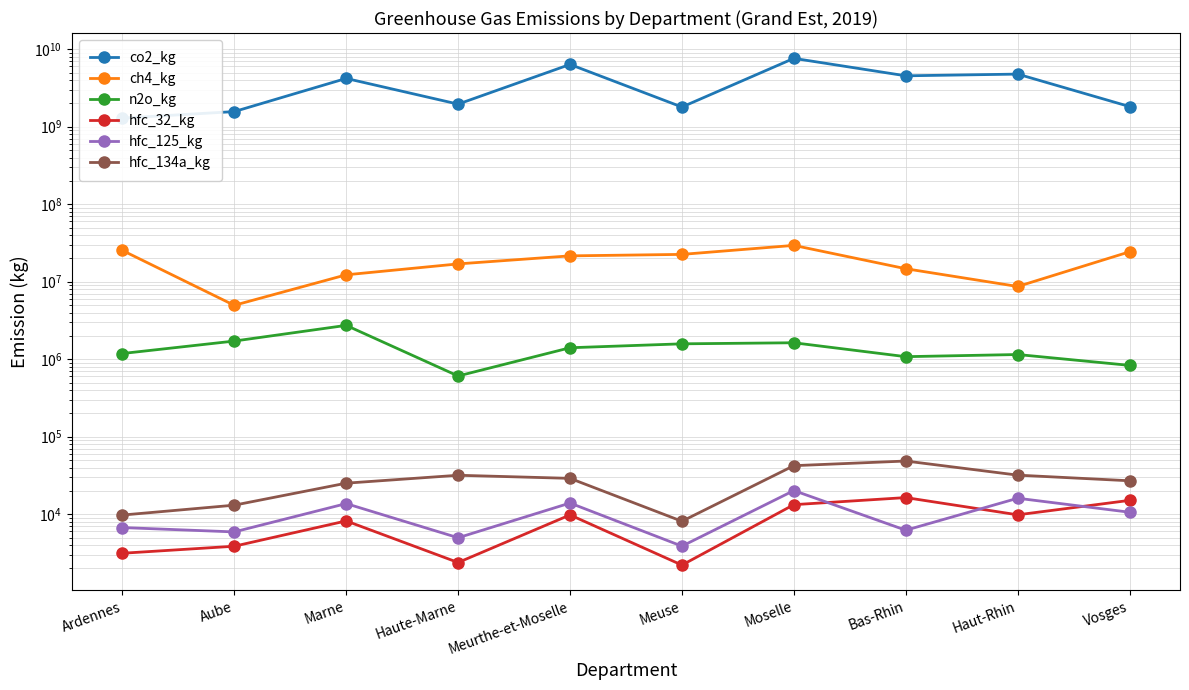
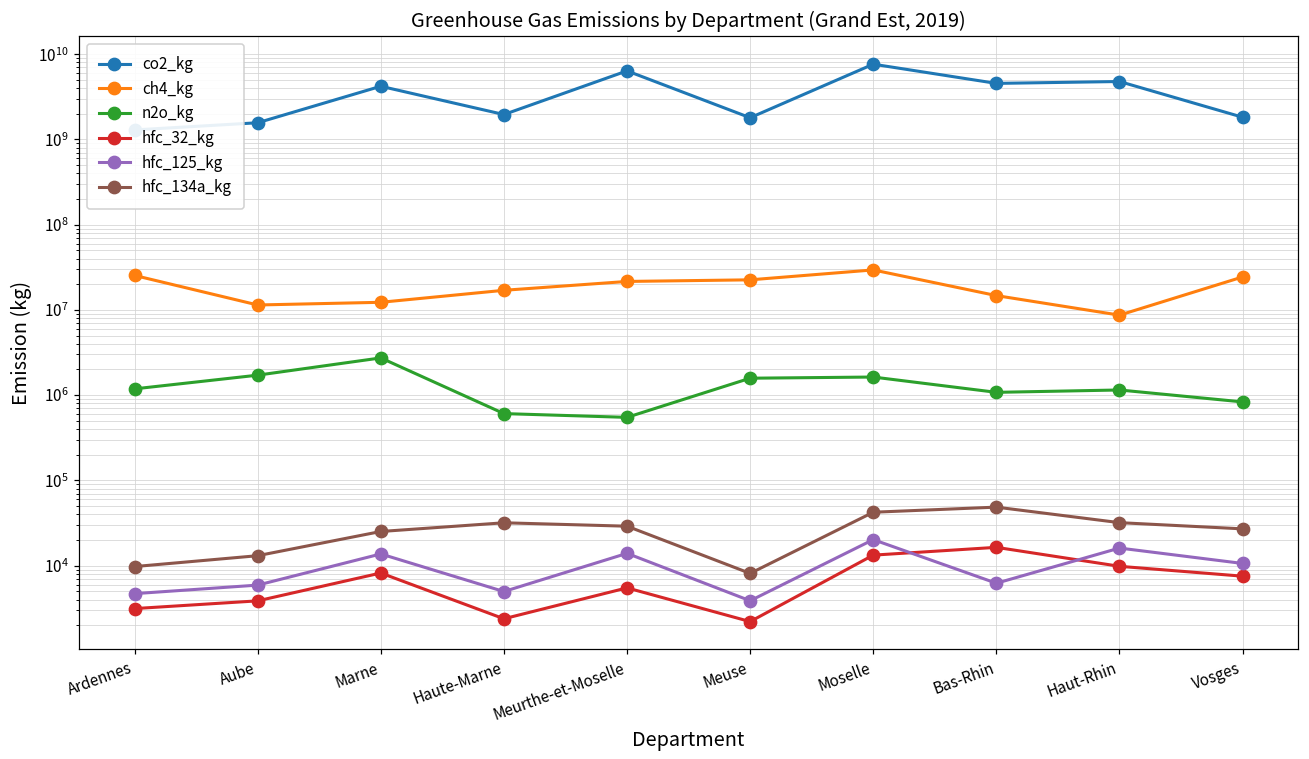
hfc_125_kg, Ardennes: 7000 -> 5000
ch4_kg, Aube: 5000000 -> 11000000
n2o_kg, Meurthe-et-Moselle: 1400000 -> 500000
hfc_32_kg, Meurthe-et-Moselle: 10000 -> 5000
hfc_32_kg, Vosges: 15000 -> 8000
